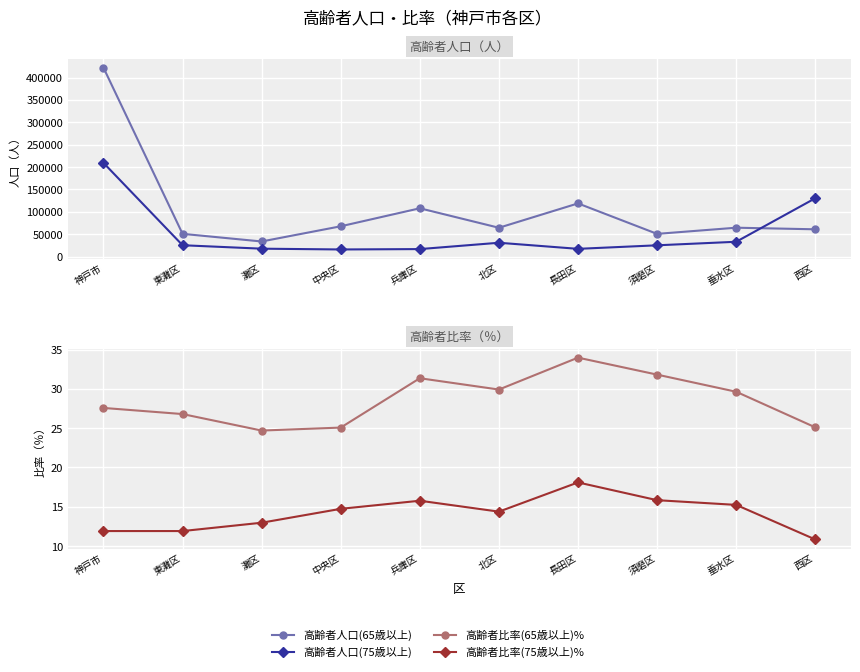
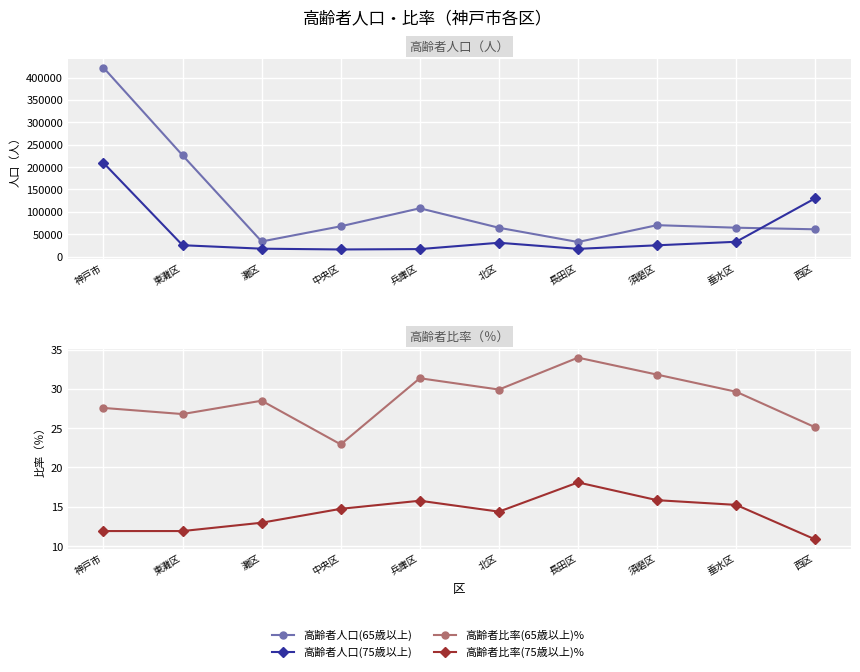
高齢者人口（人）, 高齢者人口(65歳以上), 東灘区: 50000 -> 230000
高齢者人口（人）, 高齢者人口(65歳以上), 長田区: 120000 -> 30000
高齢者人口（人）, 高齢者人口(65歳以上), 須磨区: 50000 -> 70000
高齢者比率（％）, 高齢者比率(65歳以上)%, 灘区: 25 -> 29
高齢者比率（％）, 高齢者比率(65歳以上)%, 中央区: 25 -> 23
